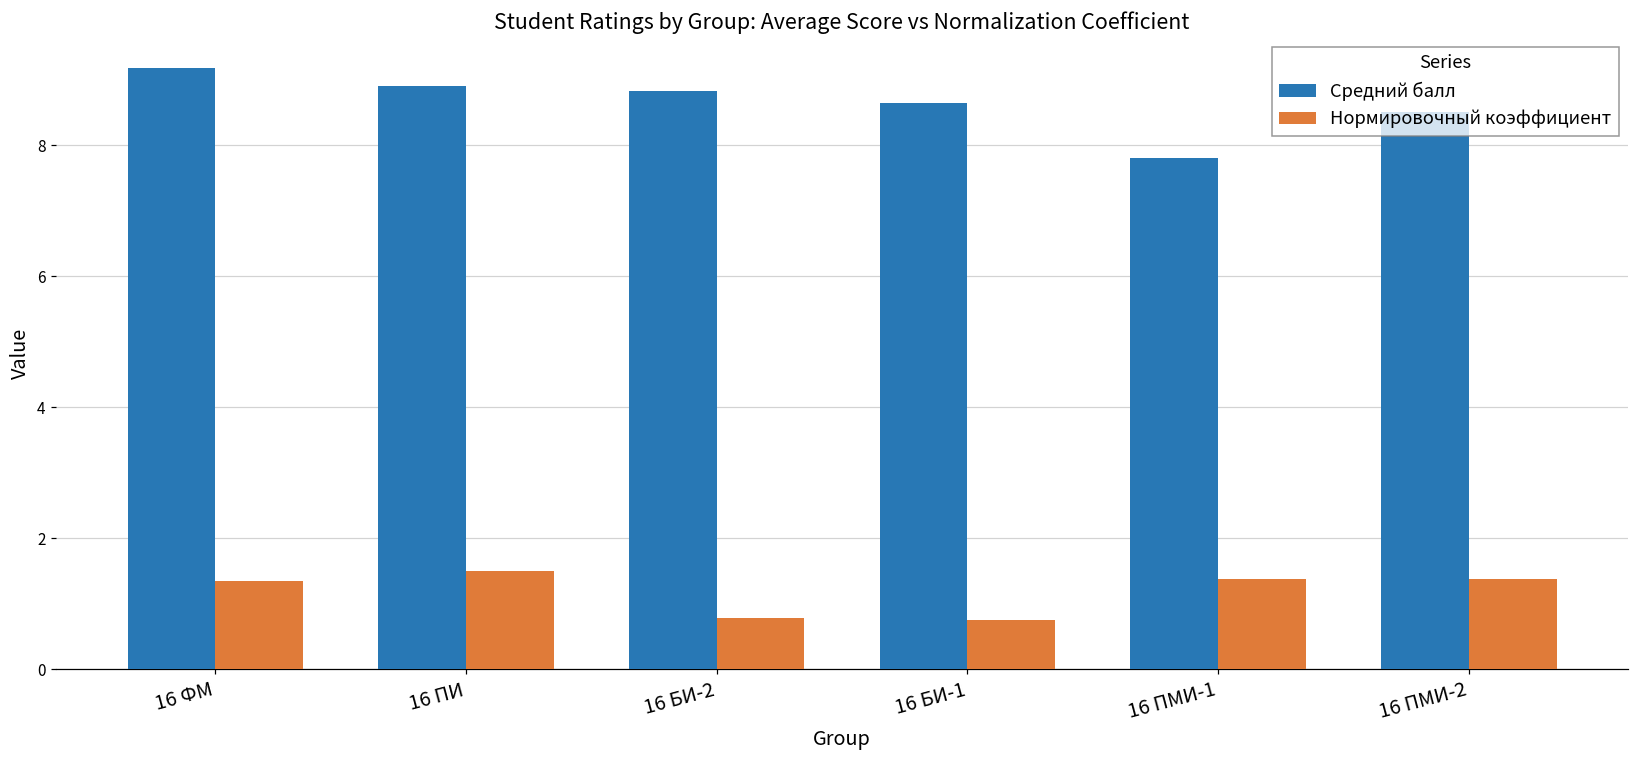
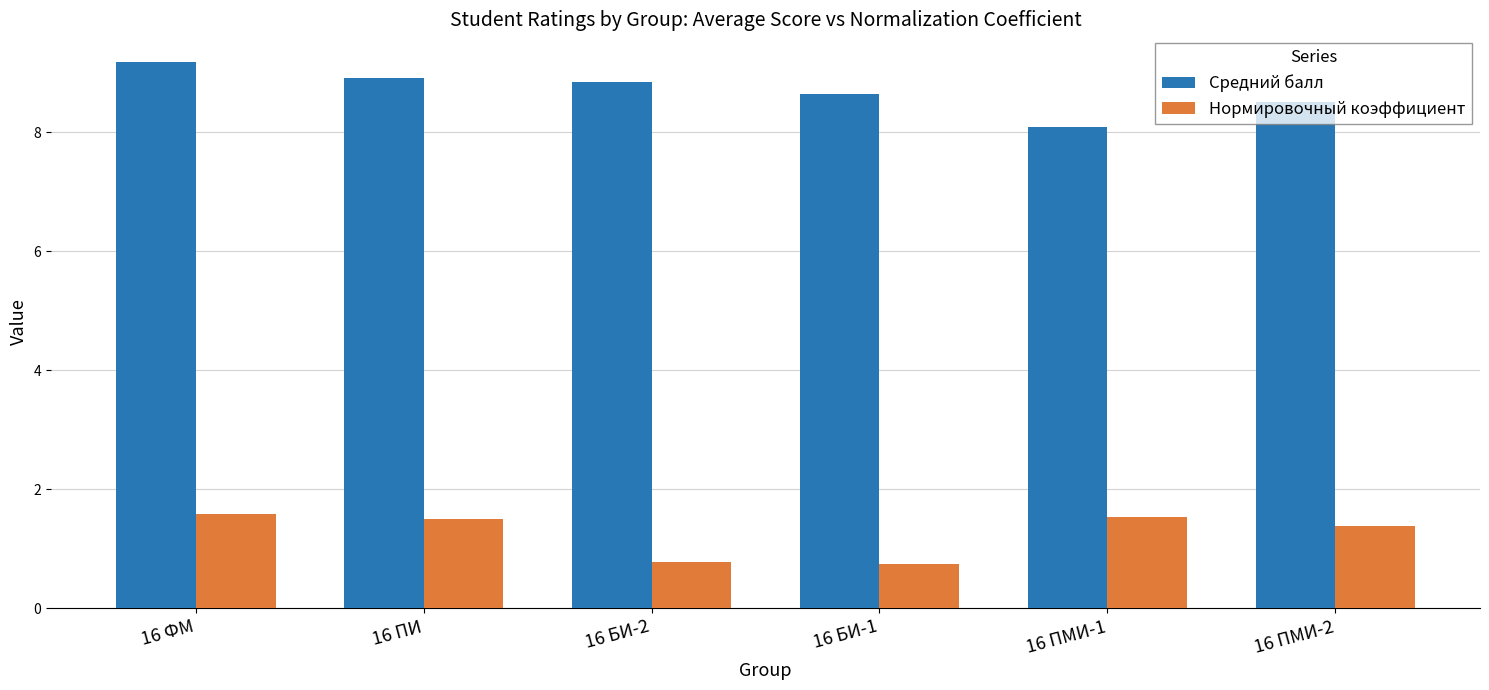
Нормировочный коэффициент, 16 ФМ: 1.3 -> 1.6
Средний балл, 16 ПМИ-1: 7.8 -> 8.1
Нормировочный коэффициент, 16 ПМИ-1: 1.4 -> 1.5
